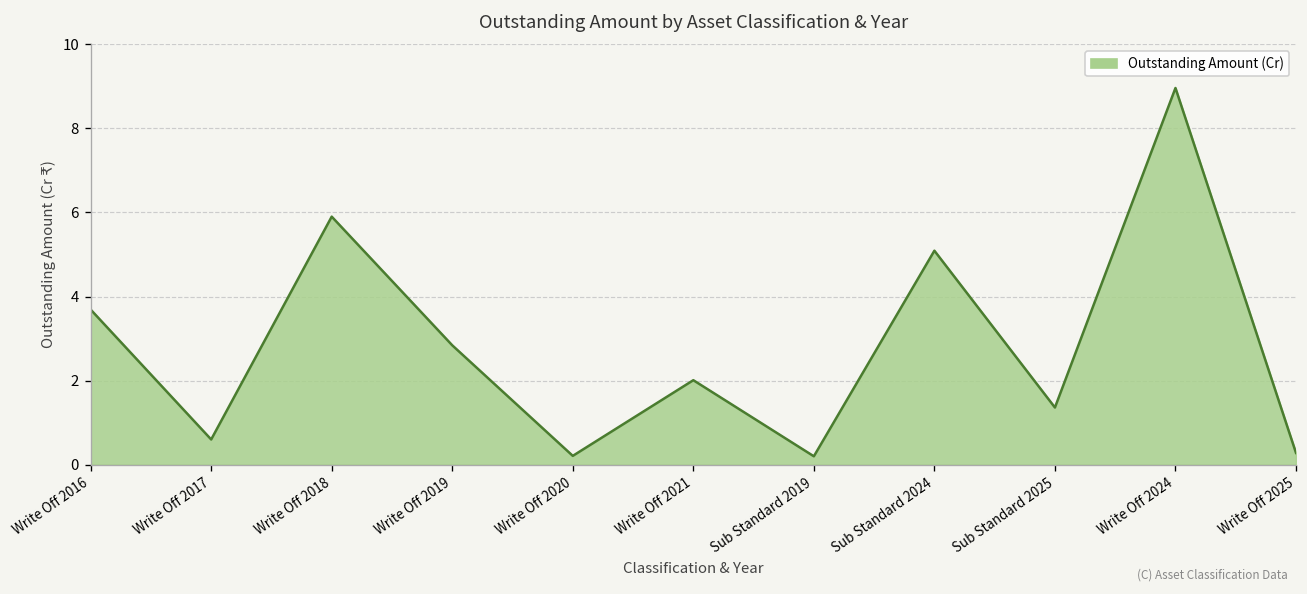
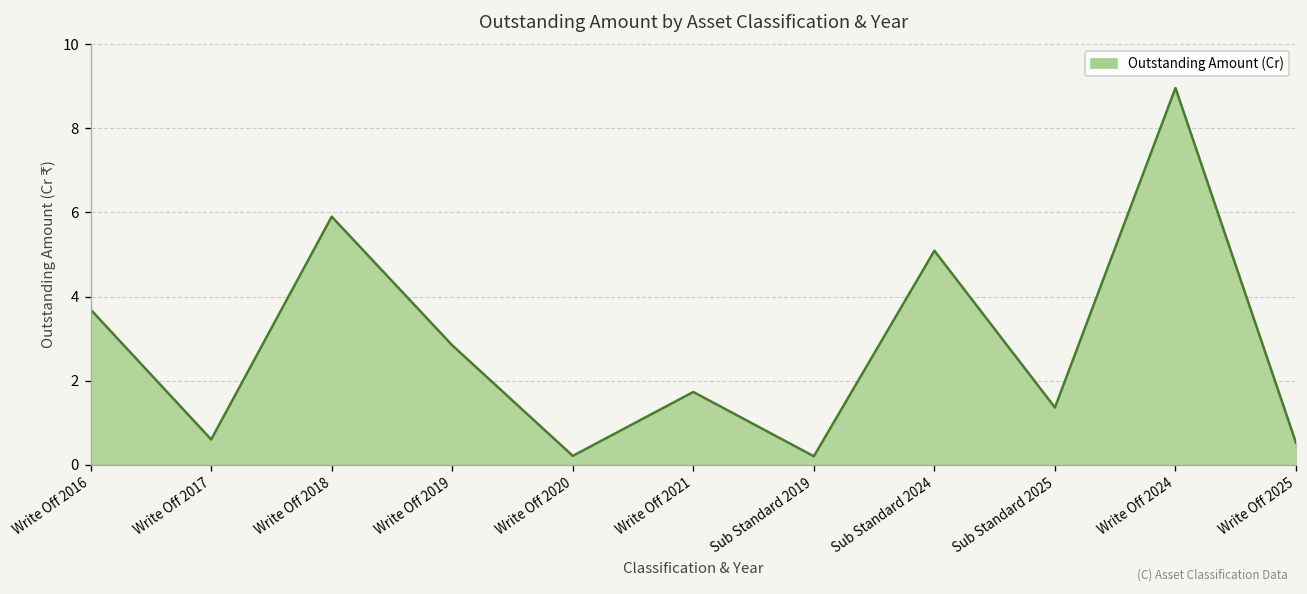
Write Off 2021: 2.0 -> 1.7
Write Off 2025: 0.3 -> 0.5
